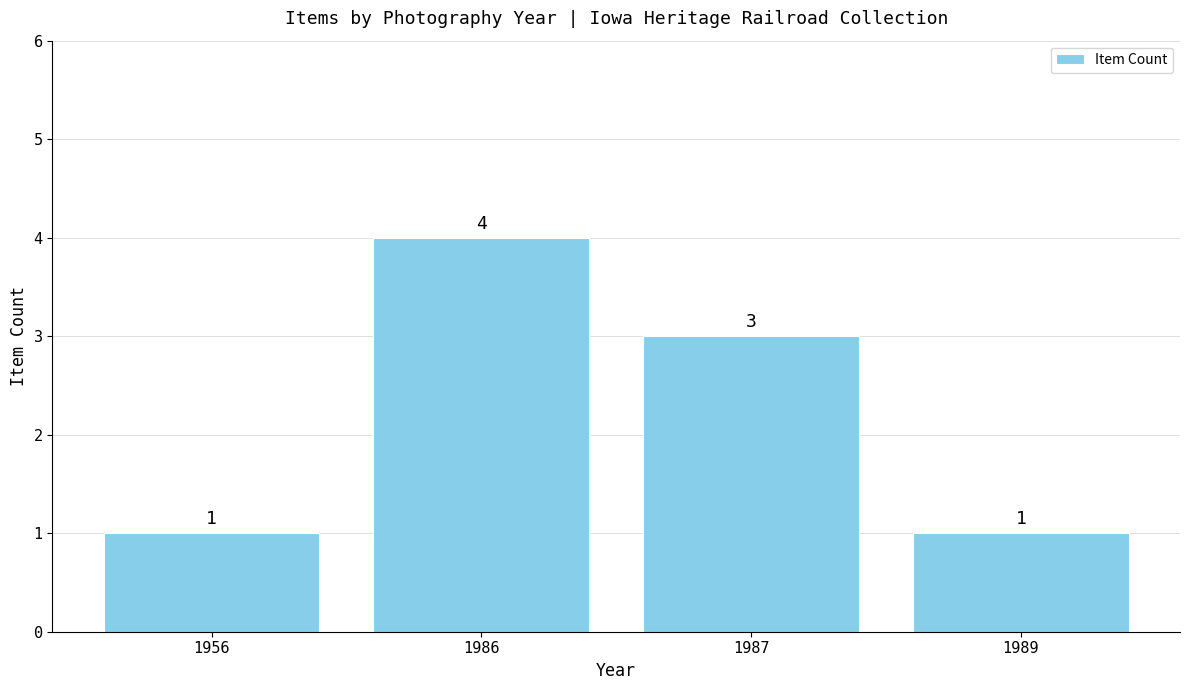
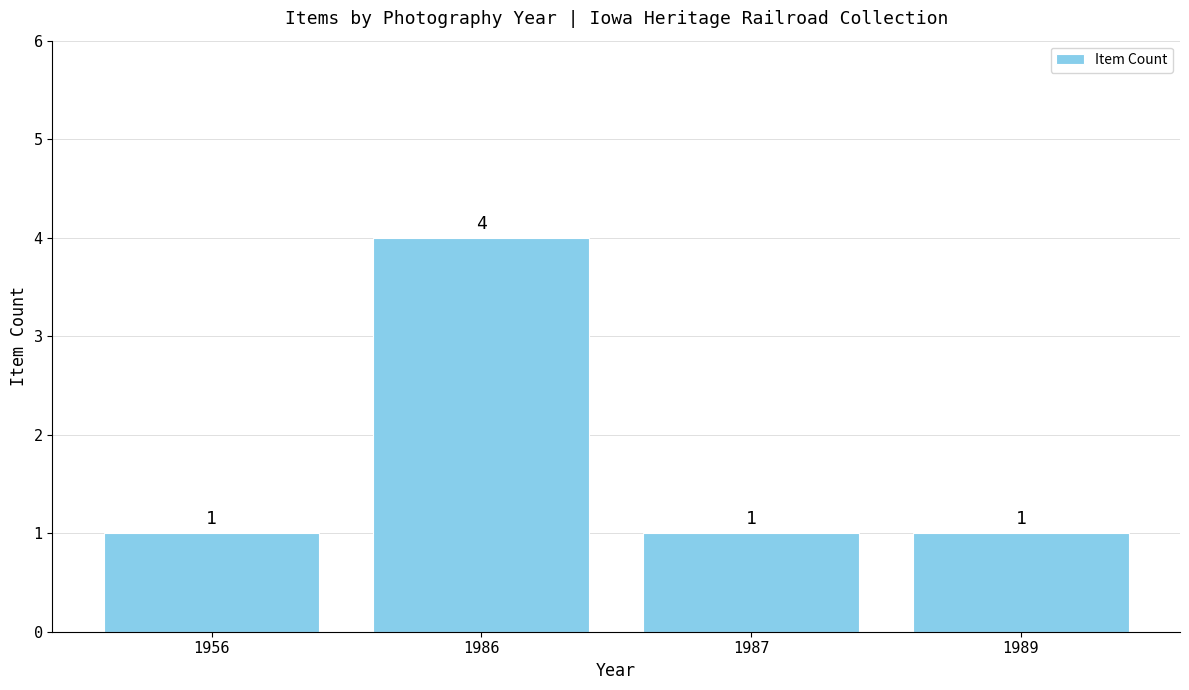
1987: 3 -> 1
